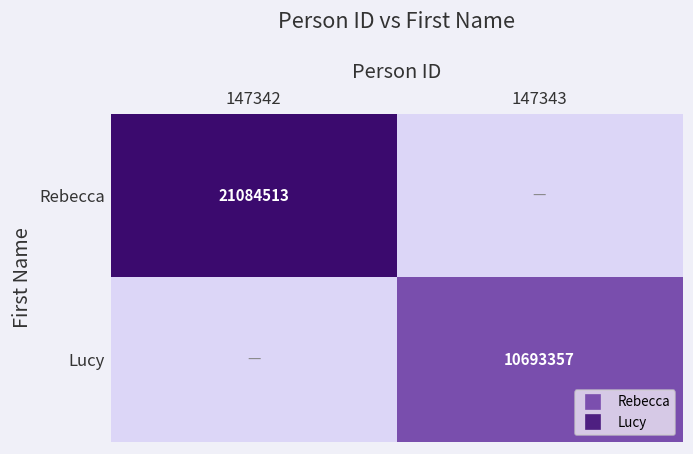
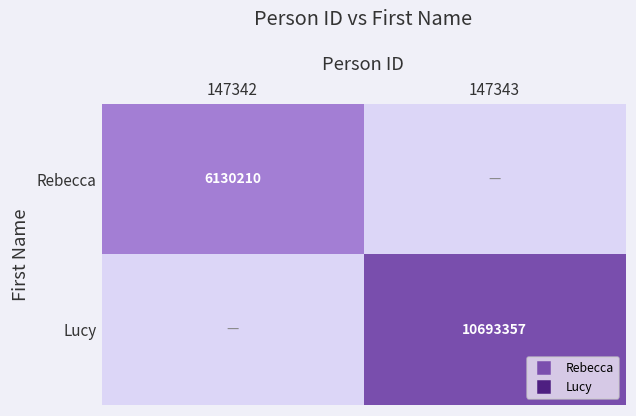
Rebecca, 147342: 21084513 -> 6130210
